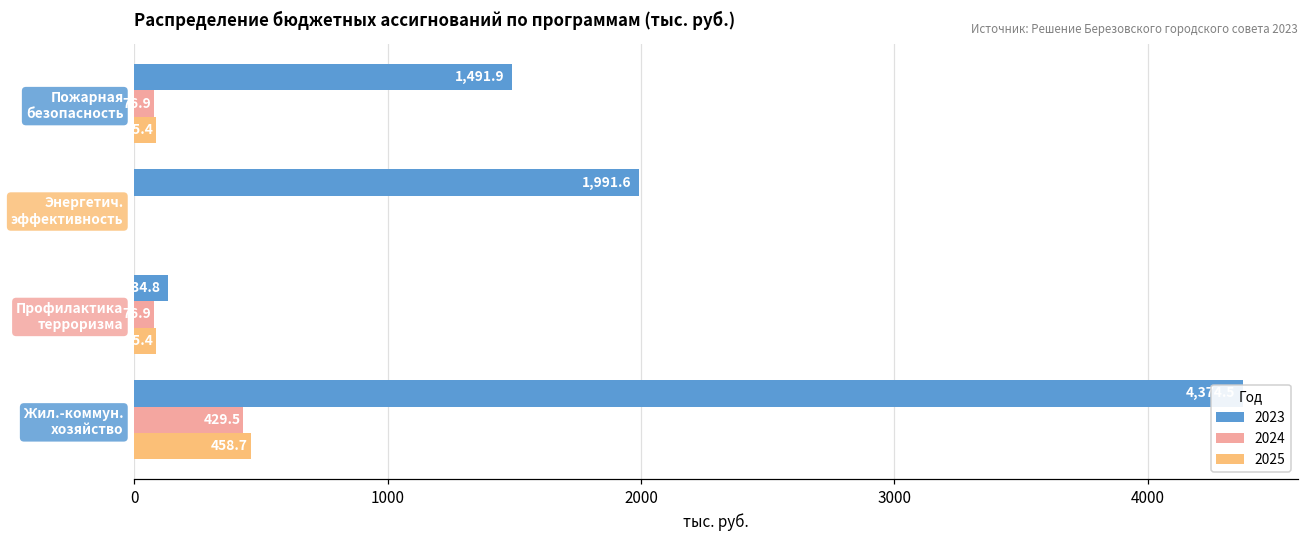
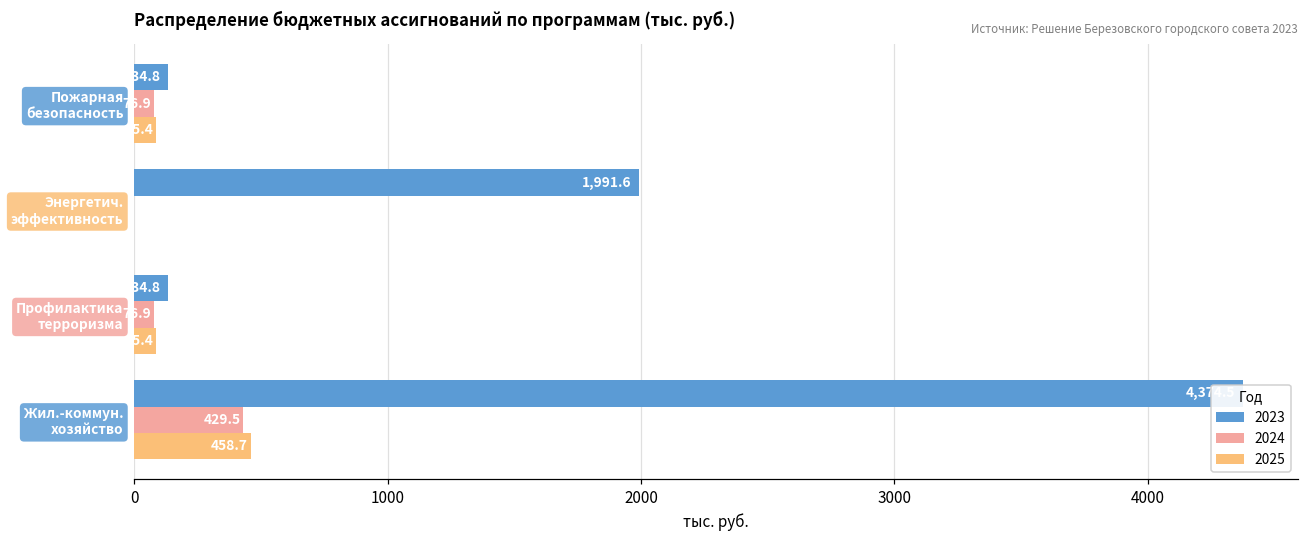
2023, Пожарная безопасность: 1,491.9 -> 134.8
